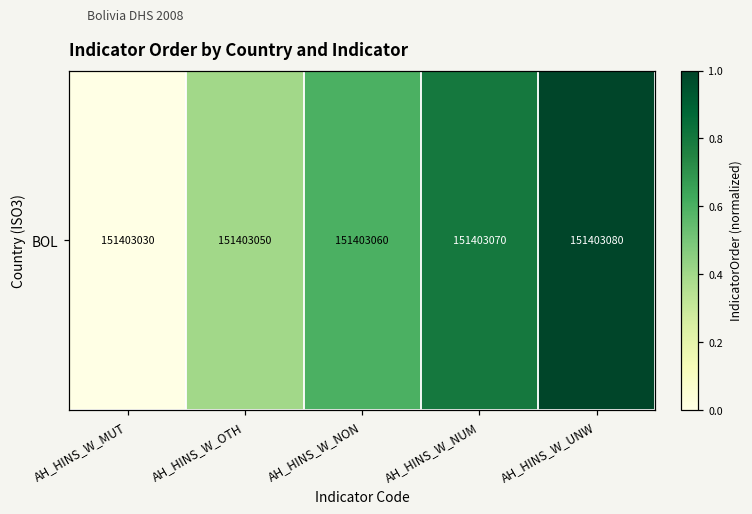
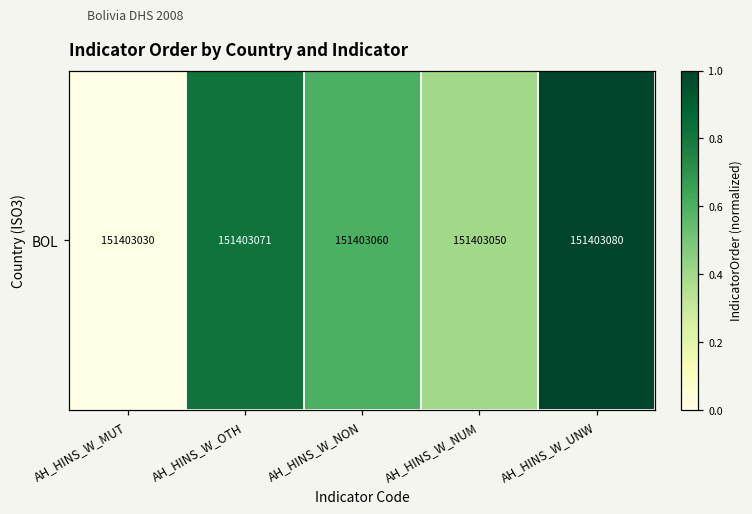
BOL, AH_HINS_W_OTH: 151403050 -> 151403071
BOL, AH_HINS_W_NUM: 151403070 -> 151403050
